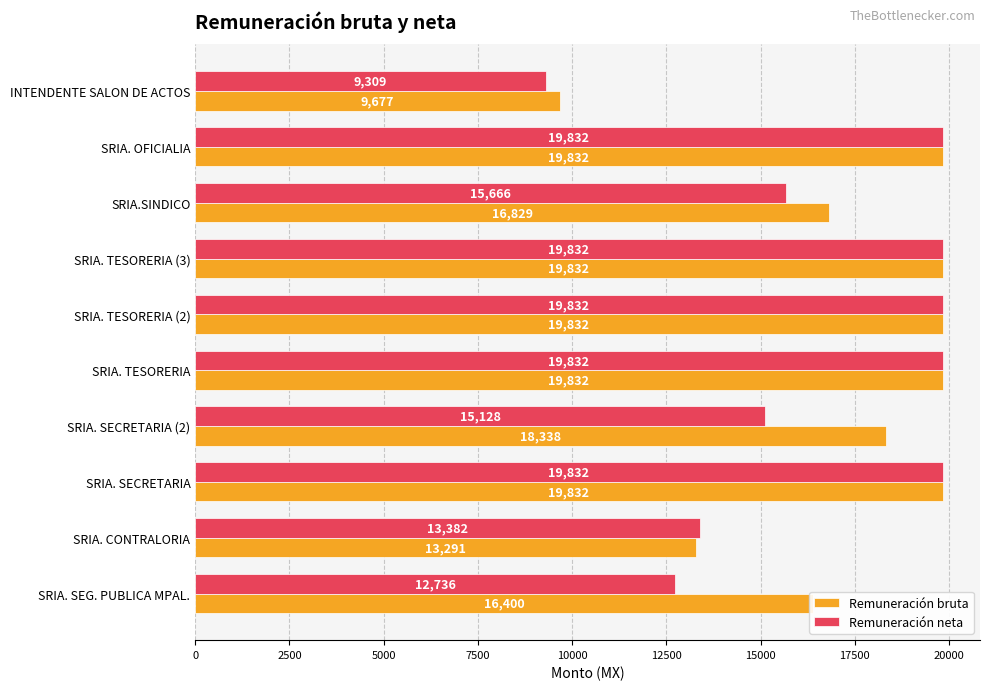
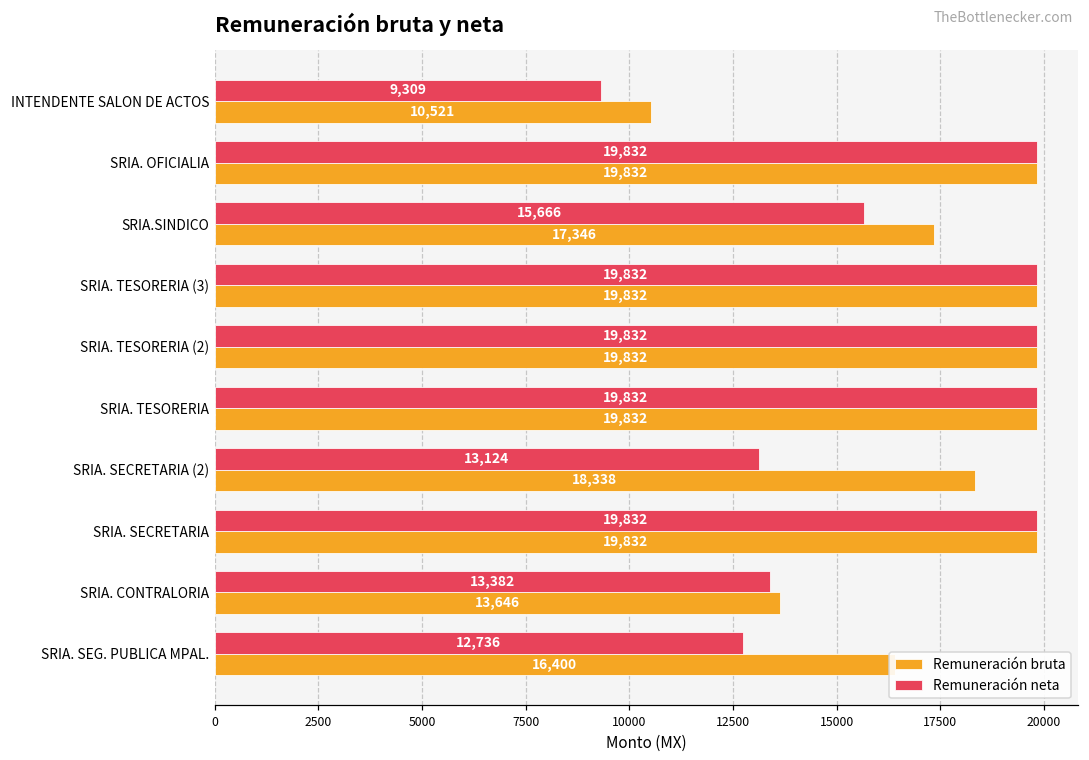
Remuneración bruta, INTENDENTE SALON DE ACTOS: 9,677 -> 10,521
Remuneración bruta, SRIA.SINDICO: 16,829 -> 17,346
Remuneración neta, SRIA. SECRETARIA (2): 15,128 -> 13,124
Remuneración bruta, SRIA. CONTRALORIA: 13,291 -> 13,646
